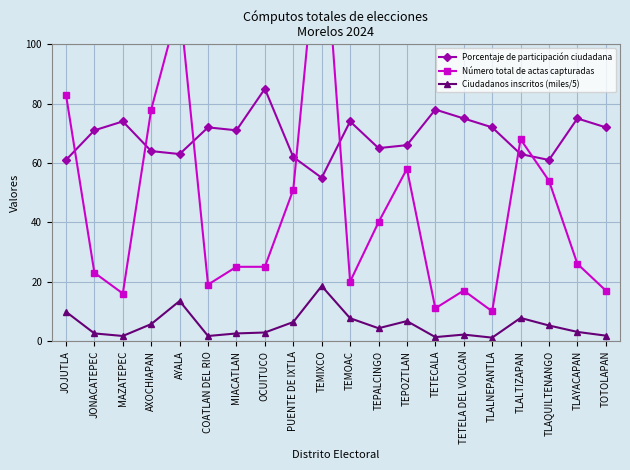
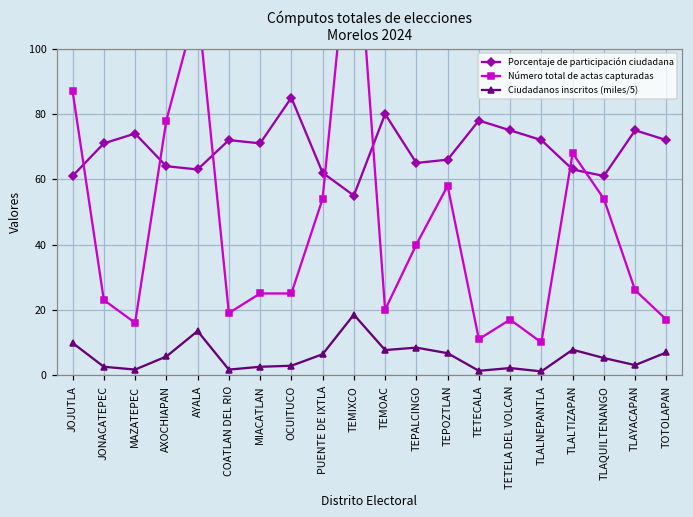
Número total de actas capturadas, JOJUTLA: 83 -> 87
Número total de actas capturadas, PUENTE DE IXTLA: 51 -> 54
Porcentaje de participación ciudadana, TEMOAC: 74 -> 80
Ciudadanos inscritos (miles/5), TEPALCINGO: 4 -> 8
Ciudadanos inscritos (miles/5), TOTOLAPAN: 2 -> 7
